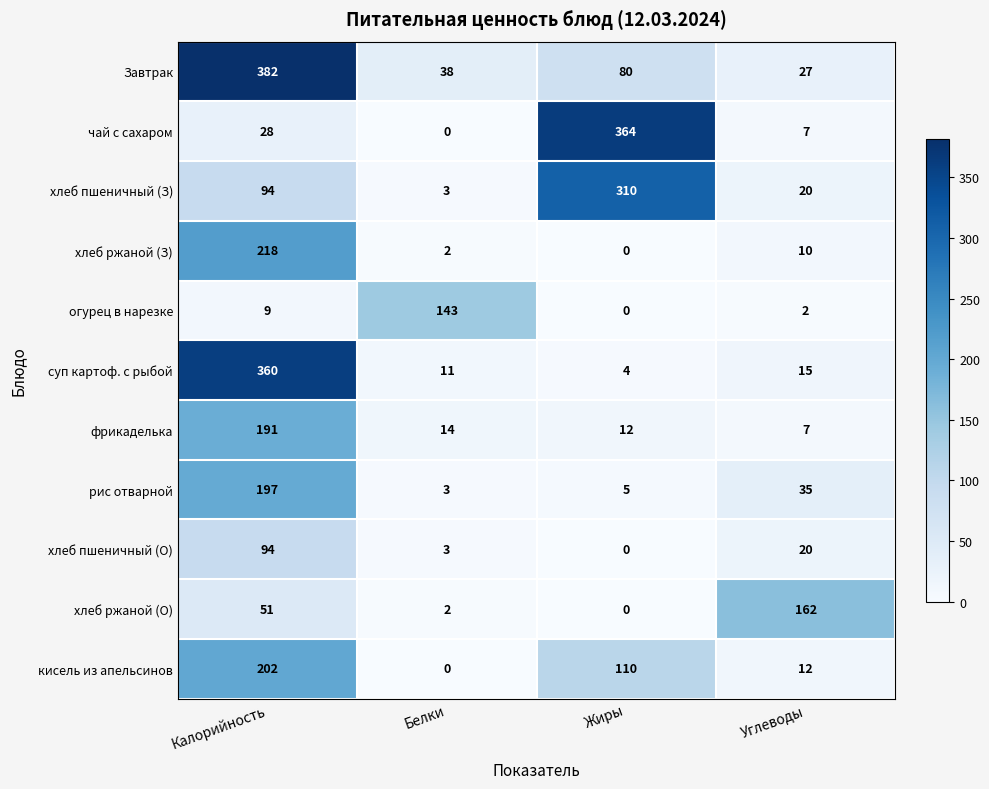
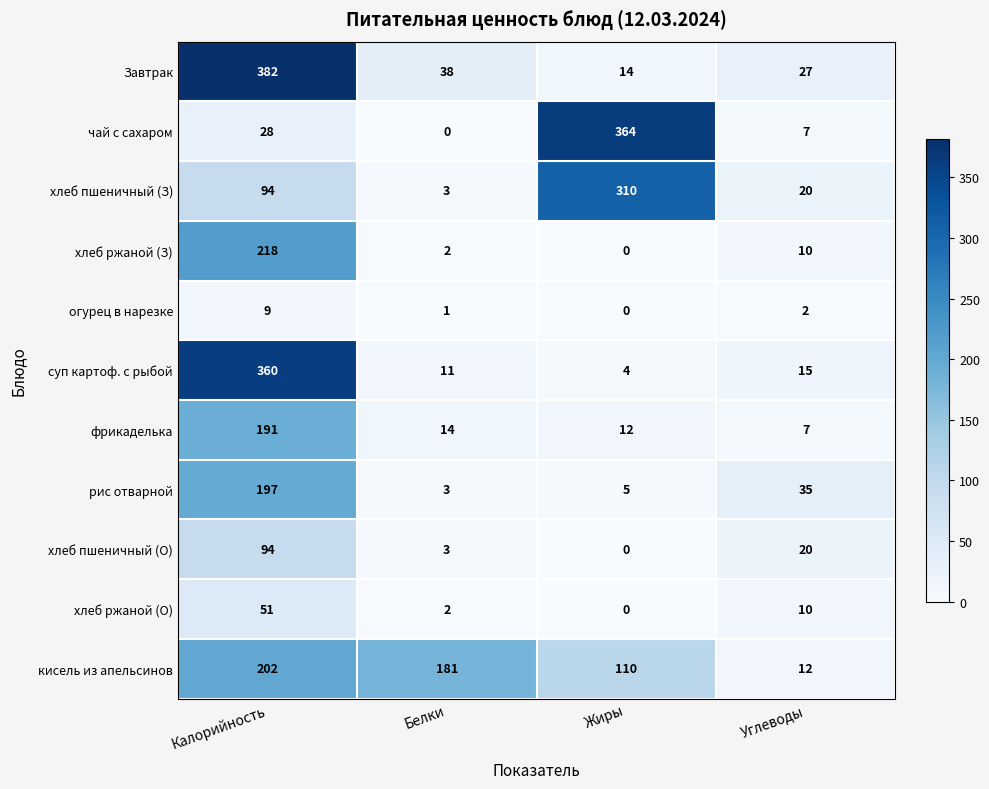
Завтрак, Жиры: 80 -> 14
огурец в нарезке, Белки: 143 -> 1
хлеб ржаной (О), Углеводы: 162 -> 10
кисель из апельсинов, Белки: 0 -> 181
